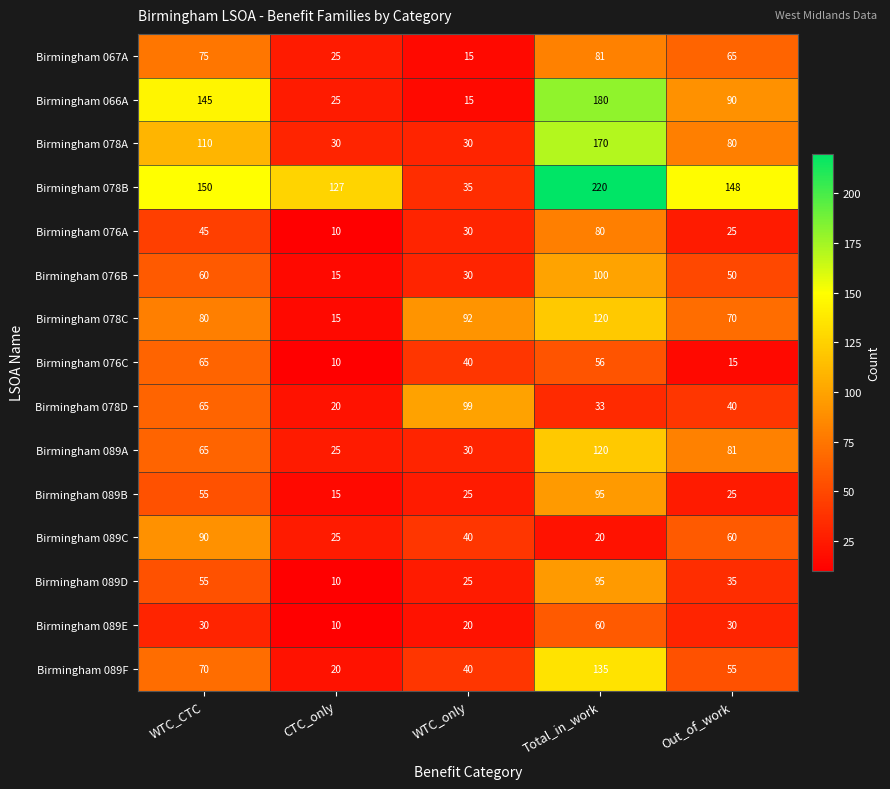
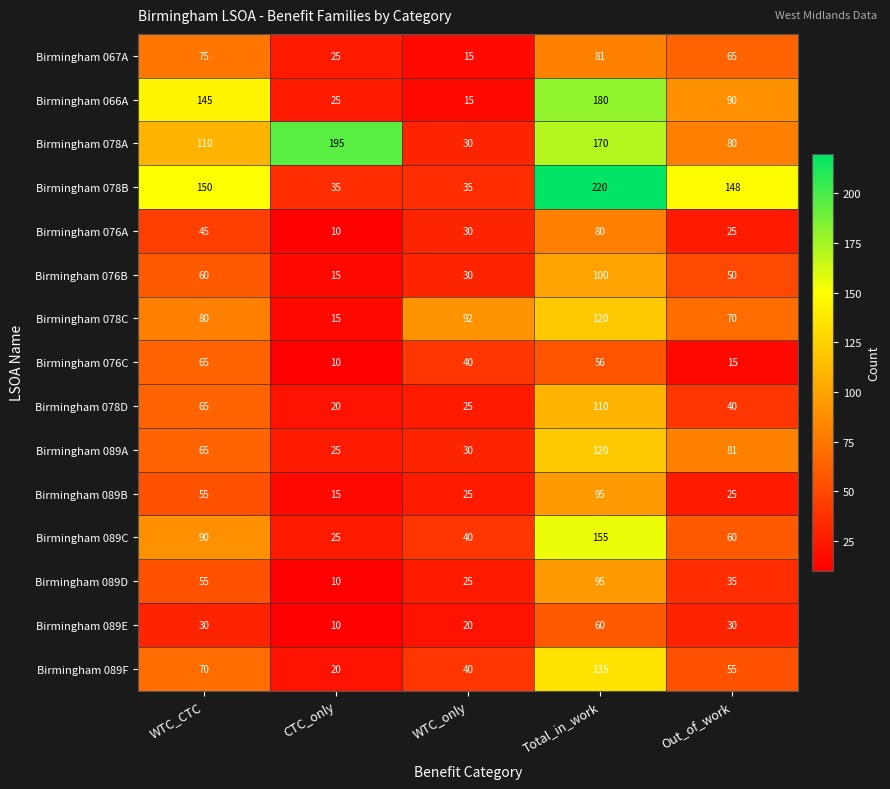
Birmingham 078A, CTC_only: 30 -> 195
Birmingham 078B, CTC_only: 127 -> 35
Birmingham 078D, WTC_only: 99 -> 25
Birmingham 078D, Total_in_work: 33 -> 110
Birmingham 089C, Total_in_work: 20 -> 155
